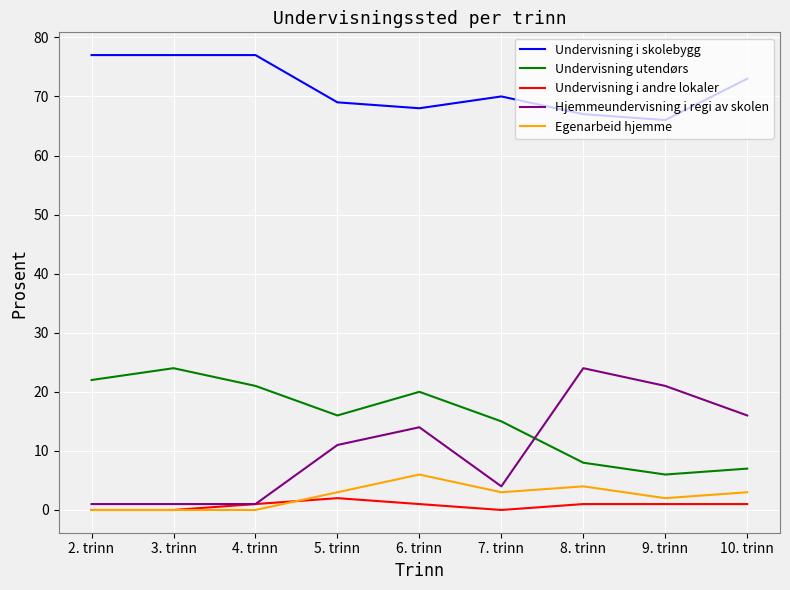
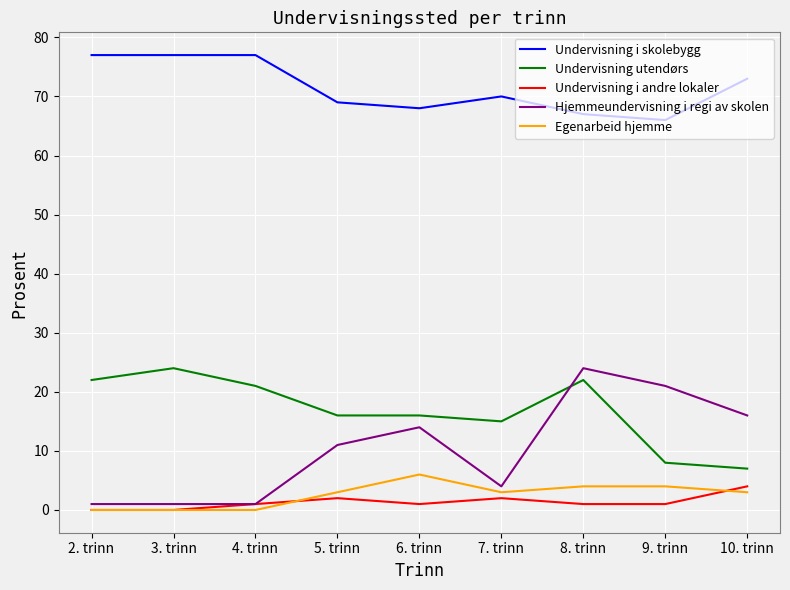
Undervisning utendørs, 6. trinn: 20 -> 16
Undervisning i andre lokaler, 7. trinn: 0 -> 2
Undervisning utendørs, 8. trinn: 8 -> 22
Undervisning utendørs, 9. trinn: 6 -> 8
Egenarbeid hjemme, 9. trinn: 2 -> 4
Undervisning i andre lokaler, 10. trinn: 1 -> 4
